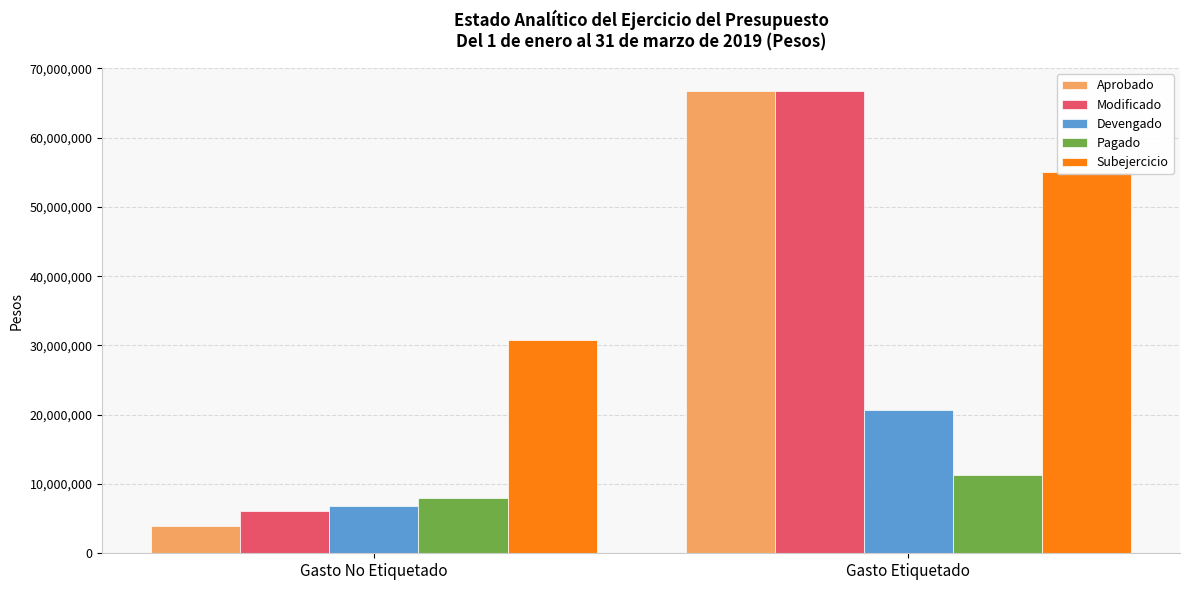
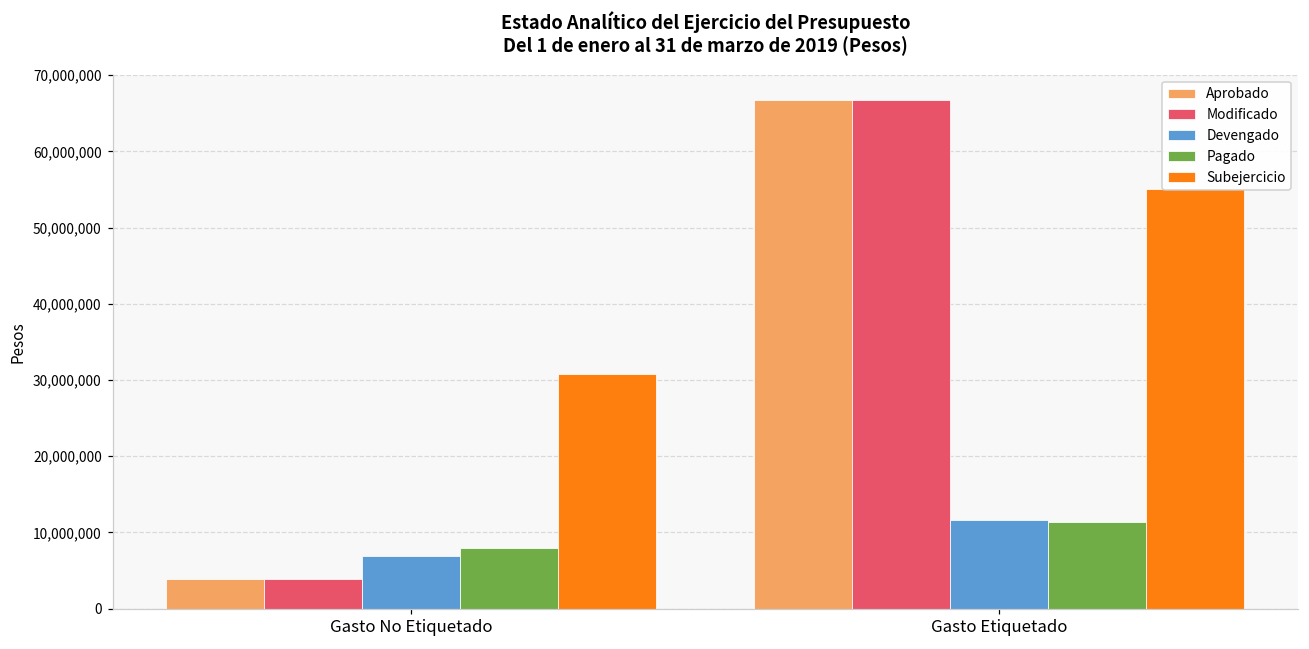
Modificado, Gasto No Etiquetado: 6,000,000 -> 4,000,000
Devengado, Gasto Etiquetado: 21,000,000 -> 12,000,000
